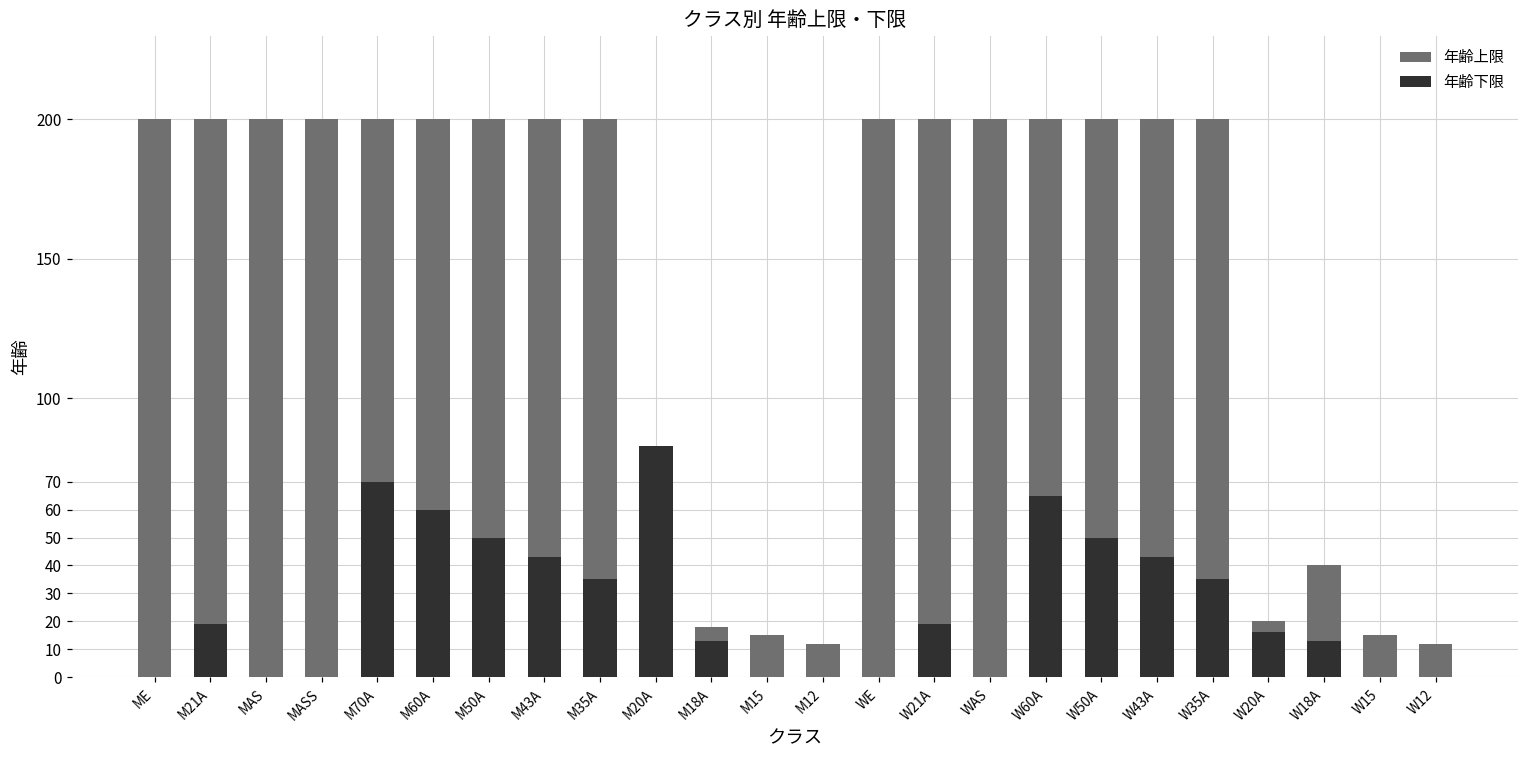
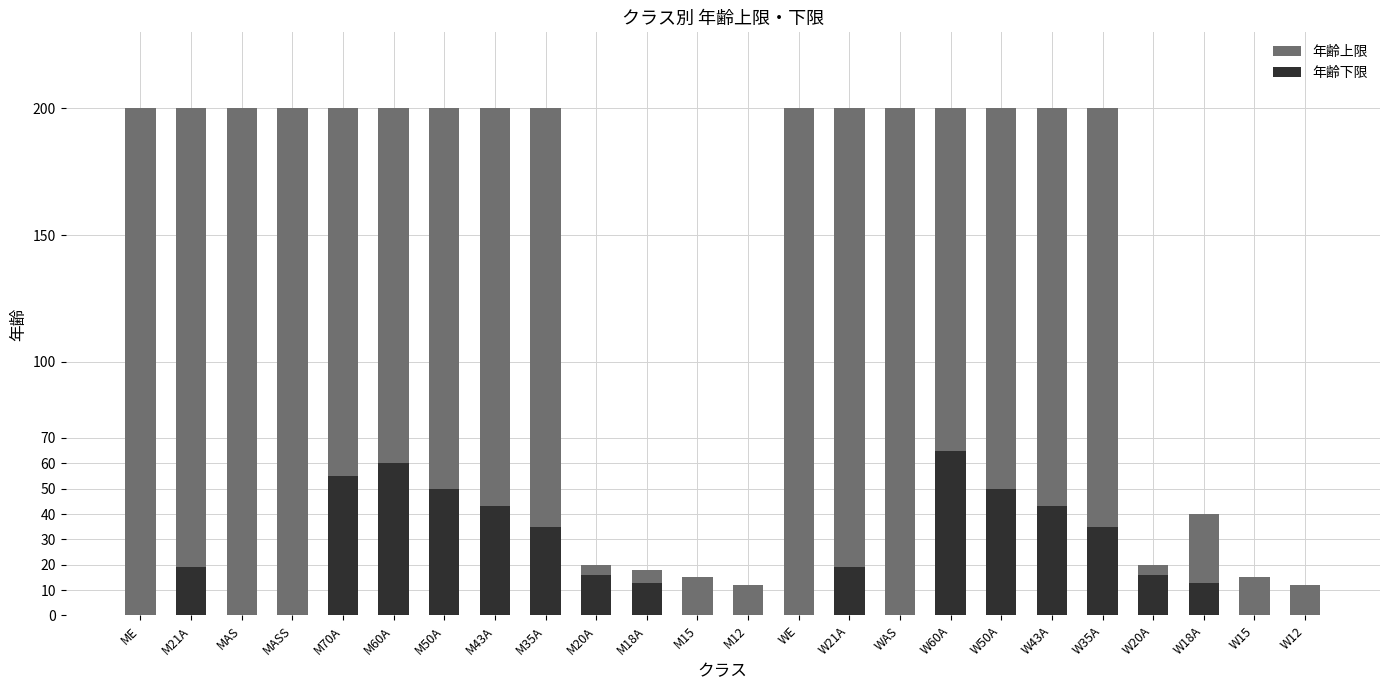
年齢下限, M70A: 70 -> 55
年齢下限, M20A: 83 -> 16
